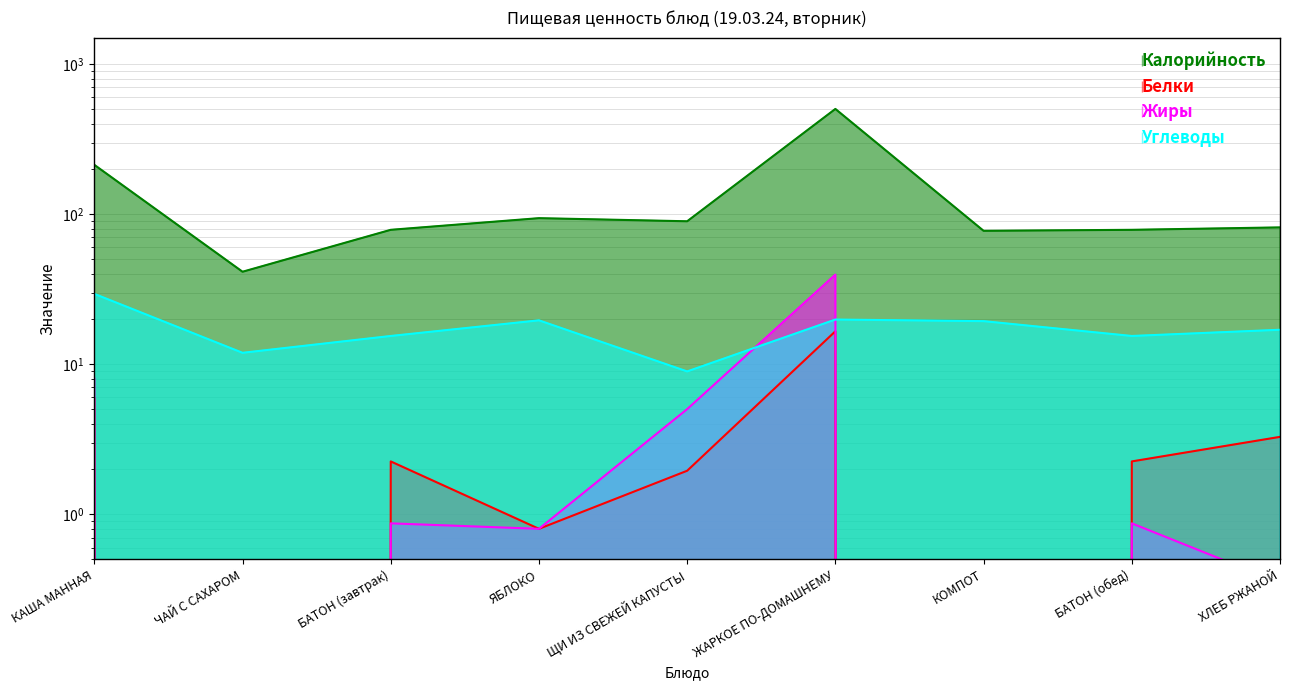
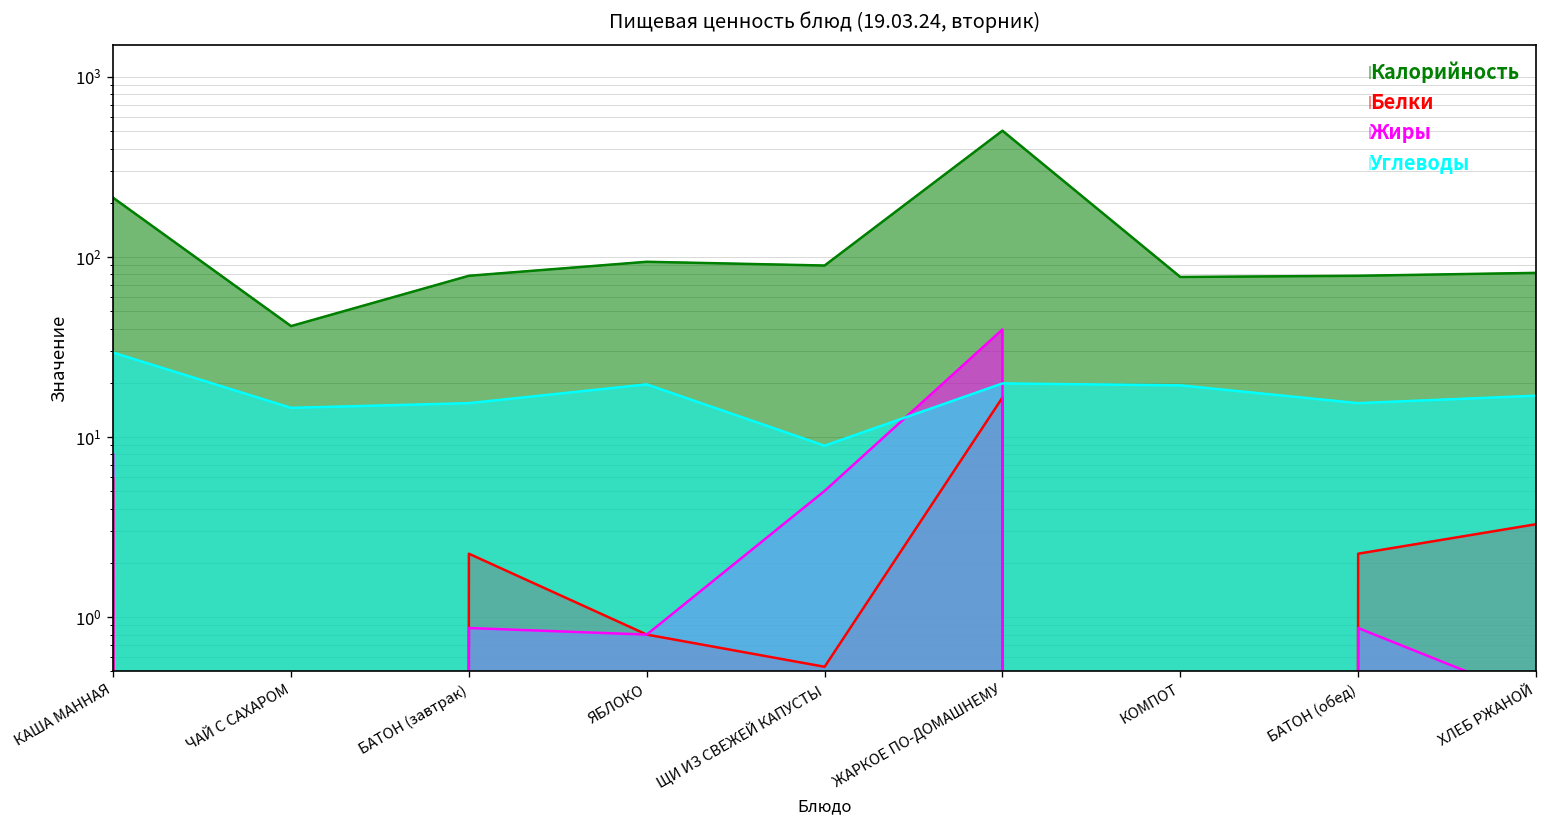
Углеводы, ЧАЙ С САХАРОМ: 12 -> 15
Белки, ЩИ ИЗ СВЕЖЕЙ КАПУСТЫ: 2.0 -> 0.53
